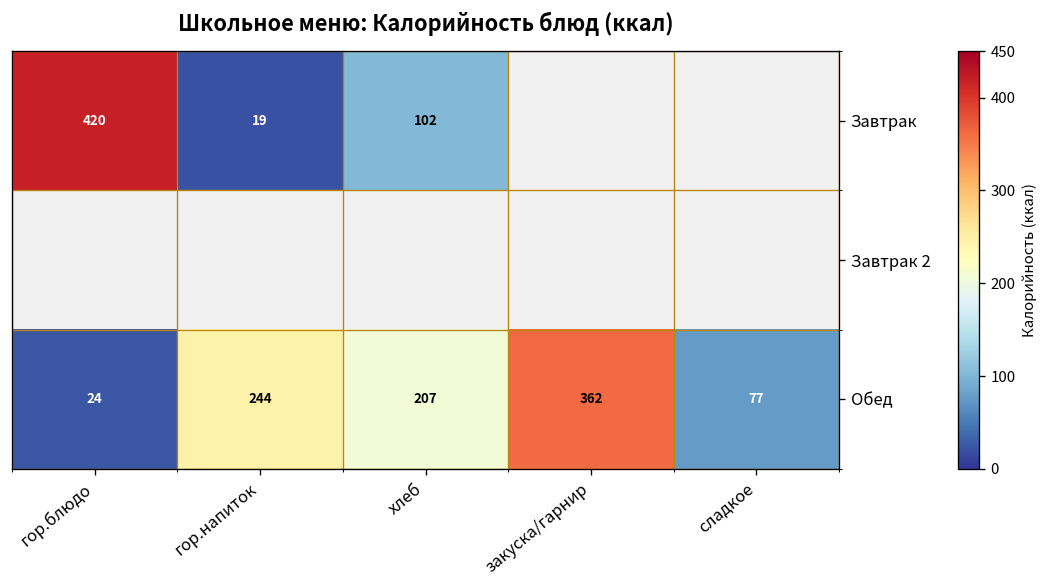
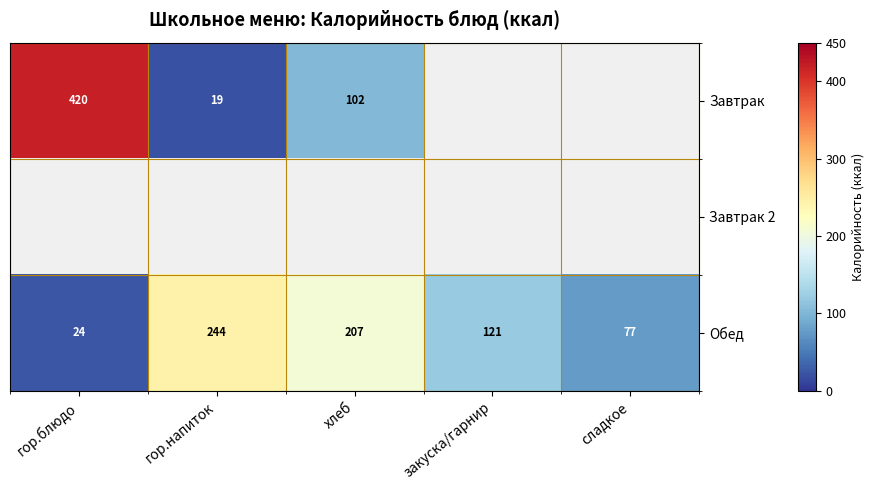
Обед, закуска/гарнир: 362 -> 121
